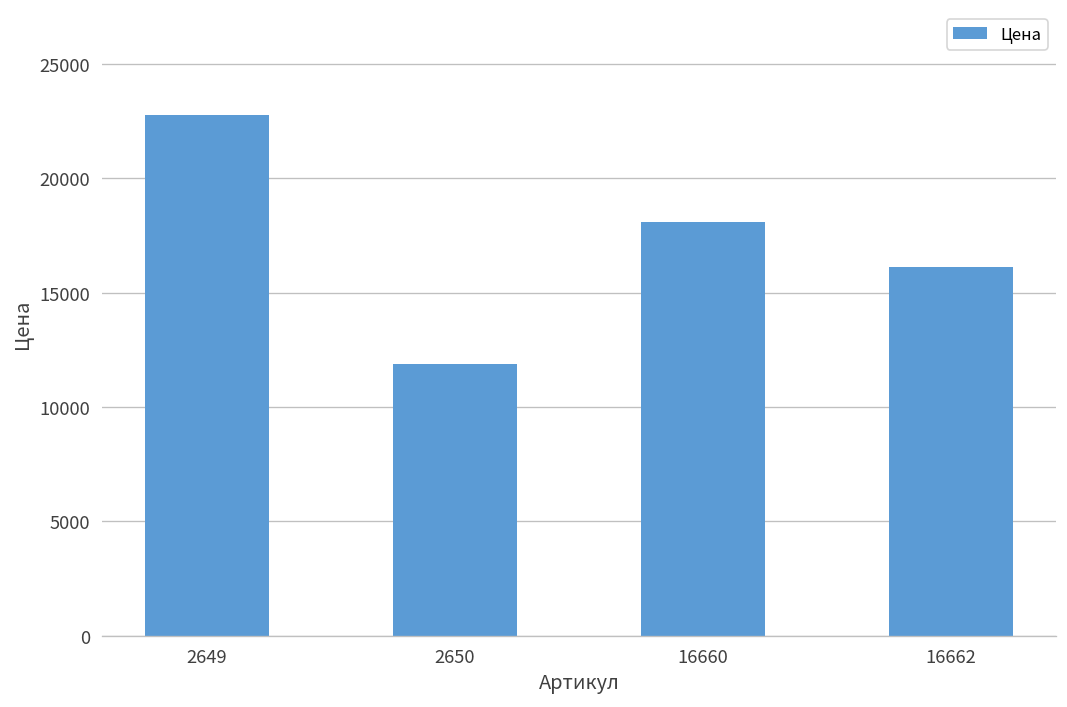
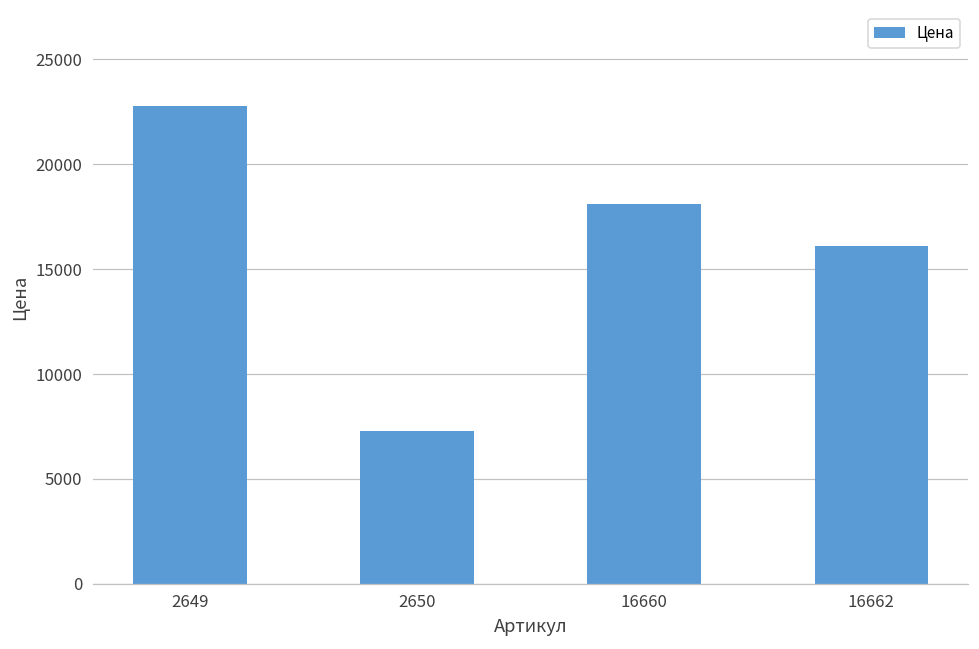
2650: 11900 -> 7300
